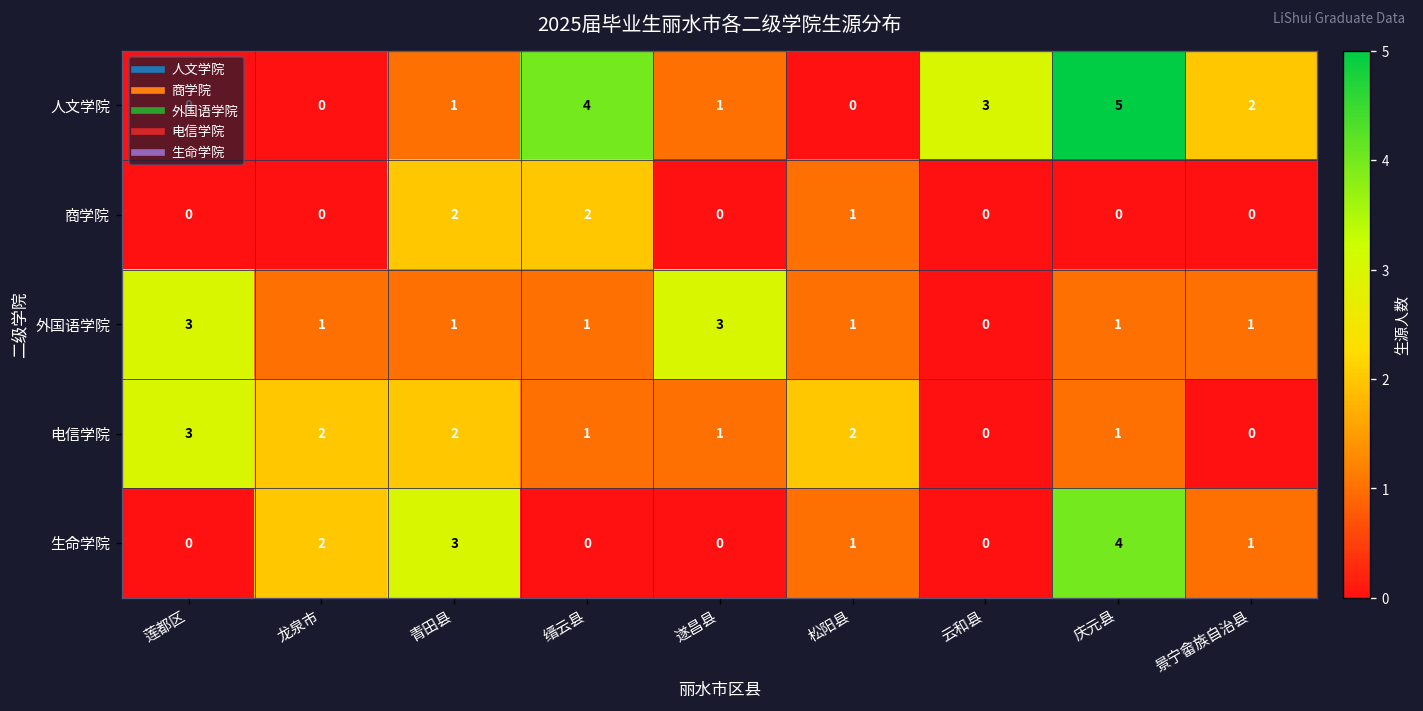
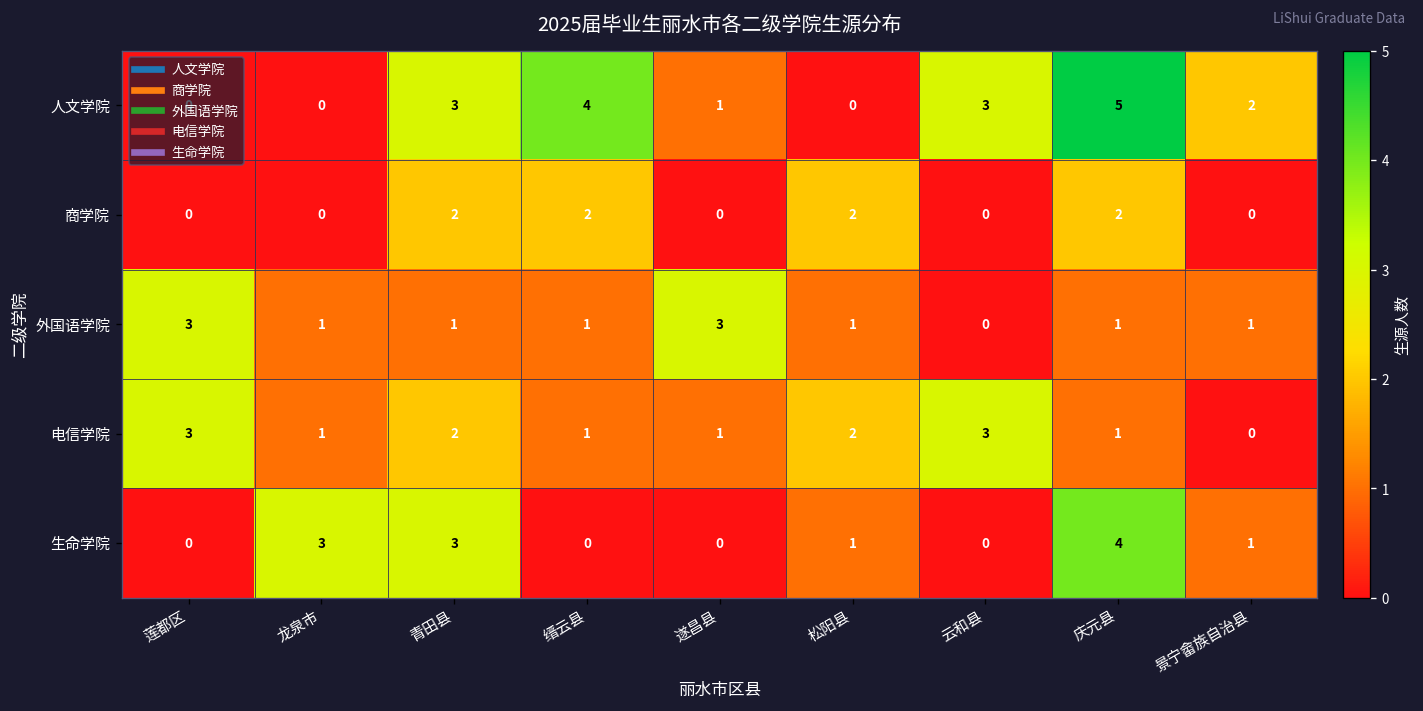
人文学院, 青田县: 1 -> 3
商学院, 松阳县: 1 -> 2
商学院, 庆元县: 0 -> 2
电信学院, 龙泉市: 2 -> 1
电信学院, 云和县: 0 -> 3
生命学院, 龙泉市: 2 -> 3
